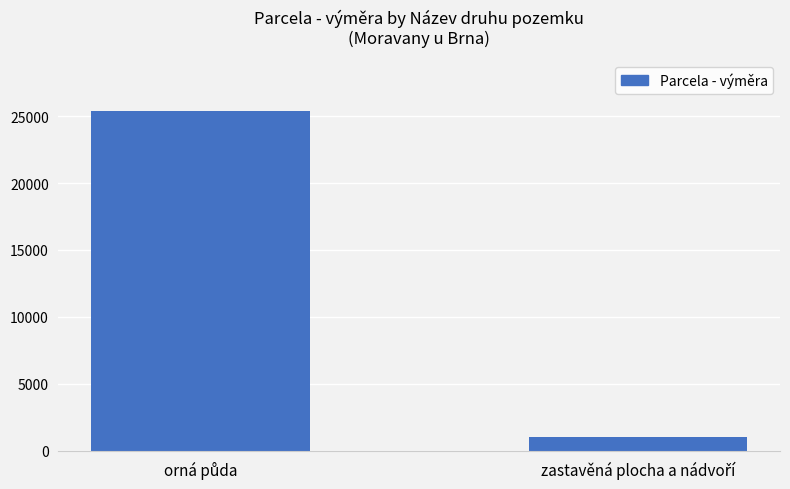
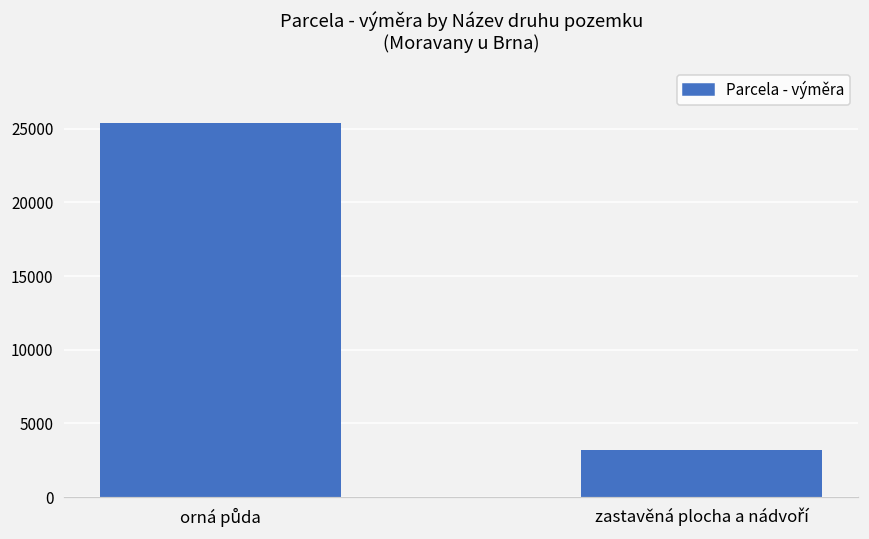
zastavěná plocha a nádvoří: 1000 -> 3200
